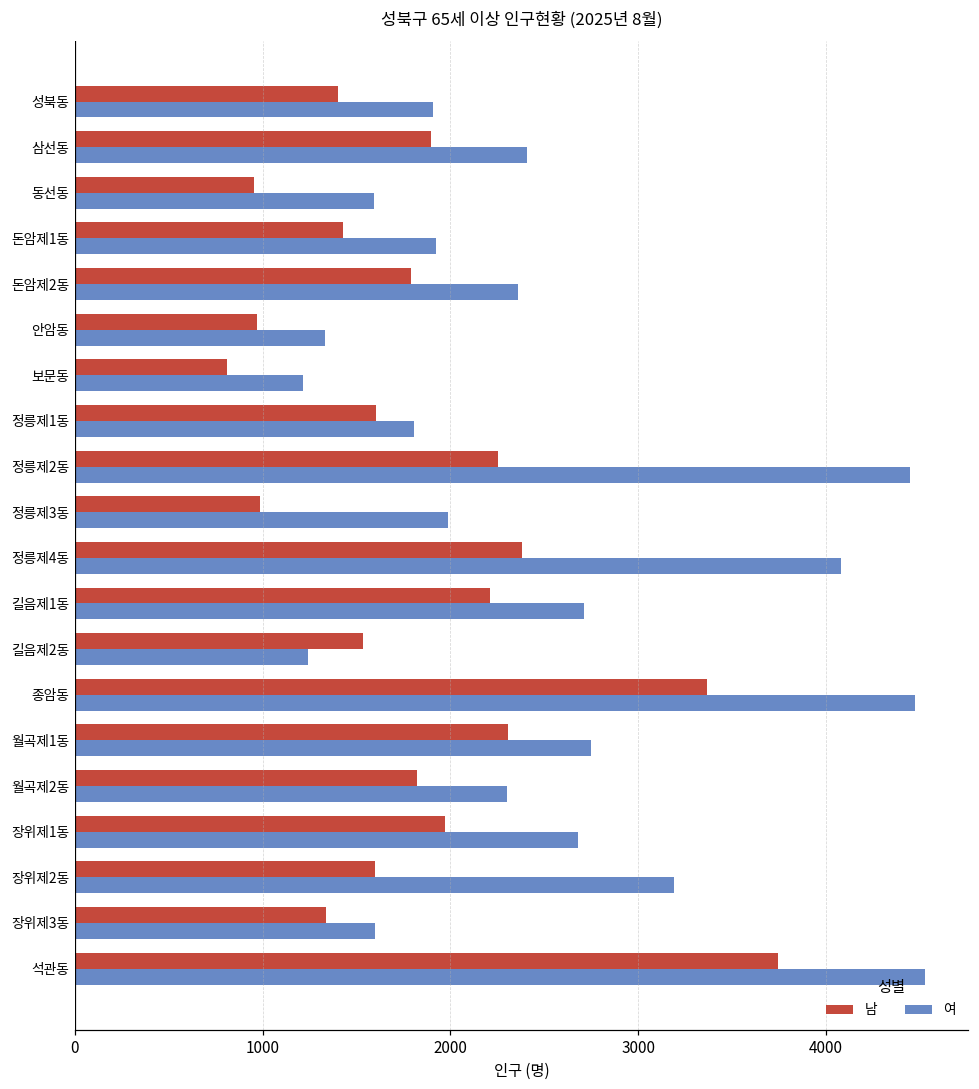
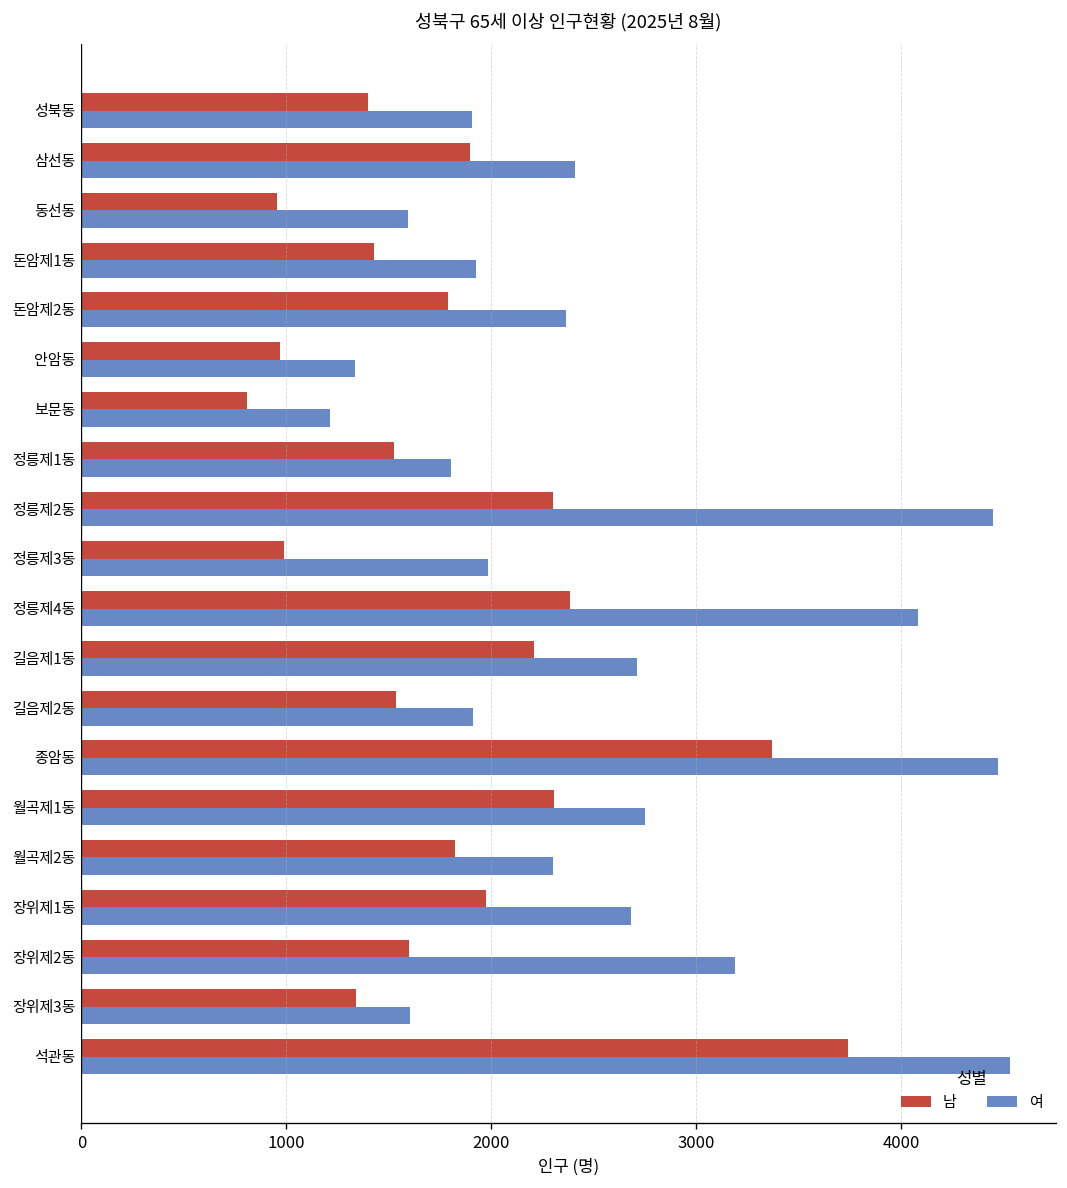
남, 정릉제1동: 1600 -> 1530
남, 정릉제2동: 2250 -> 2300
여, 길음제2동: 1240 -> 1910
